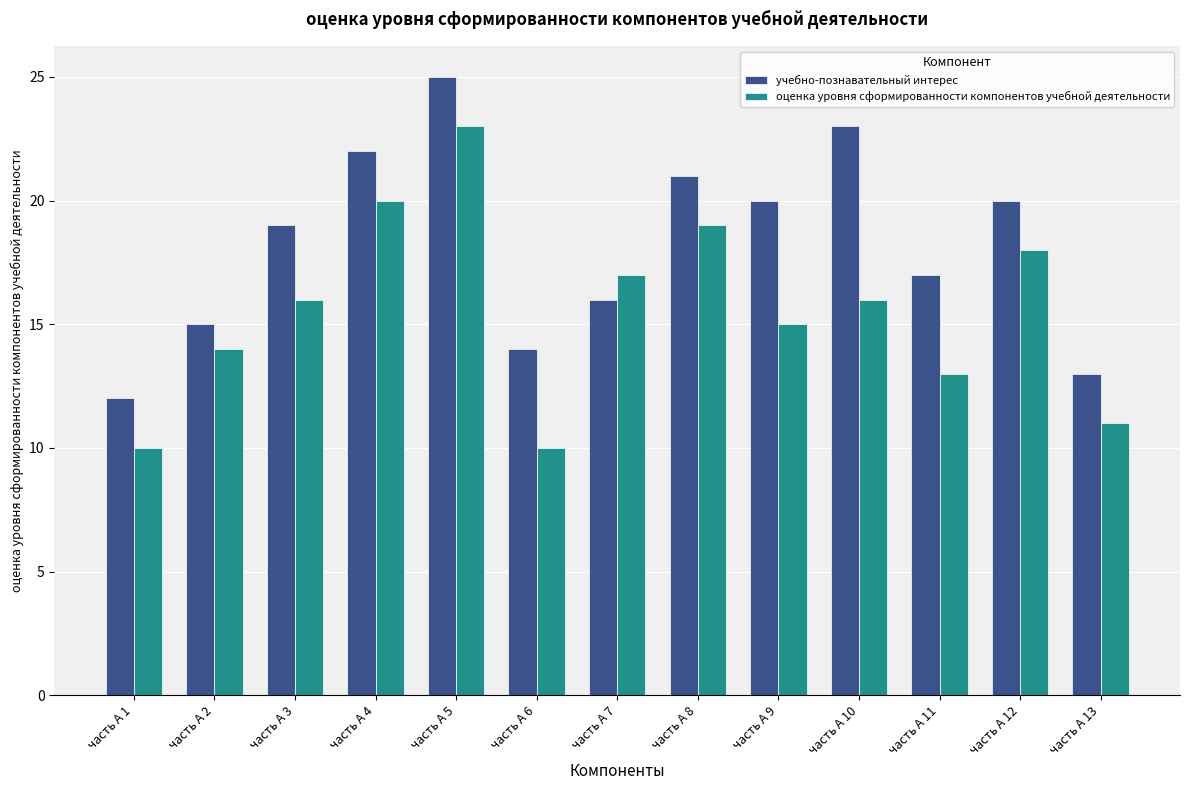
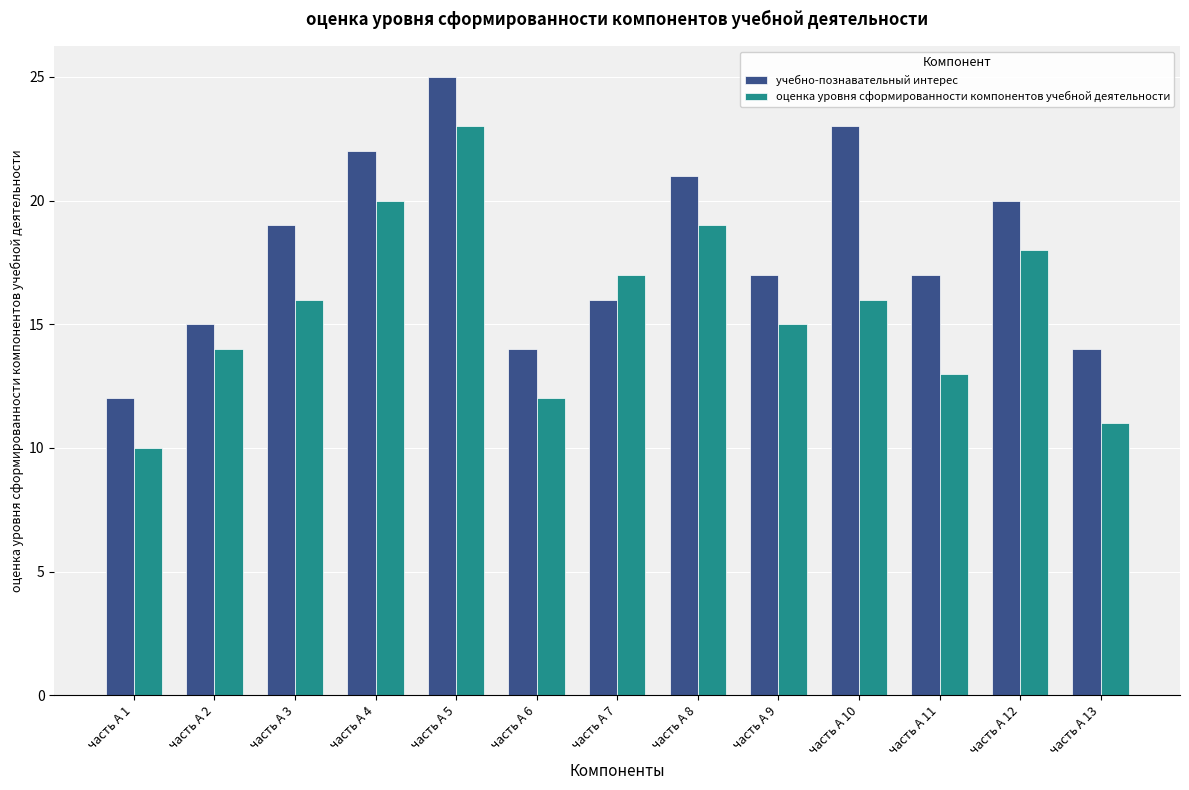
оценка уровня сформированности компонентов учебной деятельности, часть А 6: 10 -> 12
учебно-познавательный интерес, часть А 9: 20 -> 17
учебно-познавательный интерес, часть А 13: 13 -> 14
